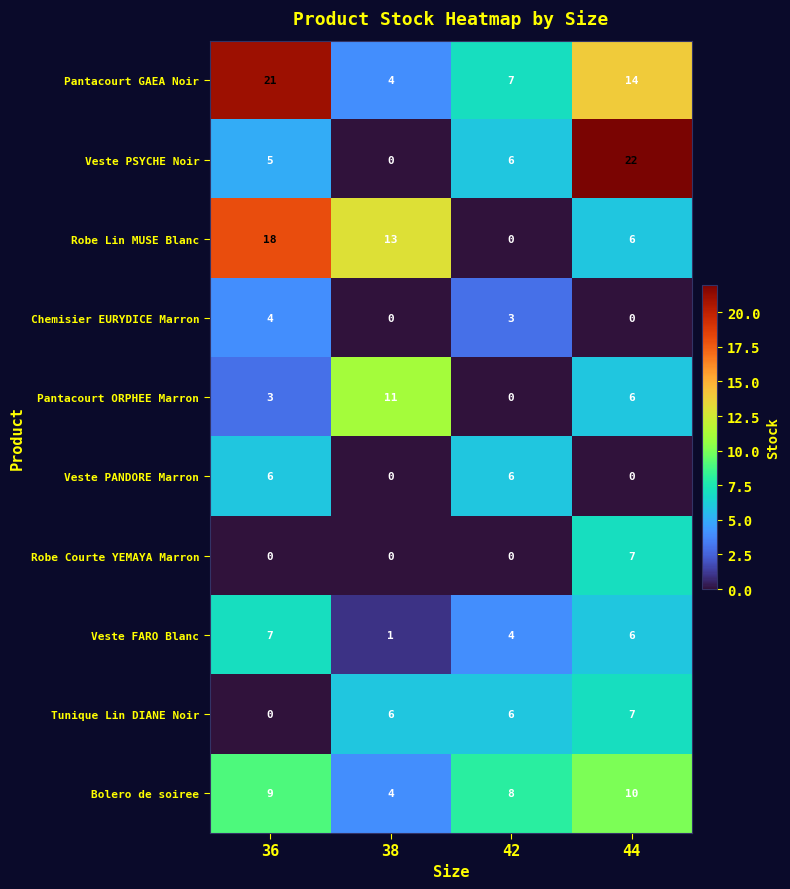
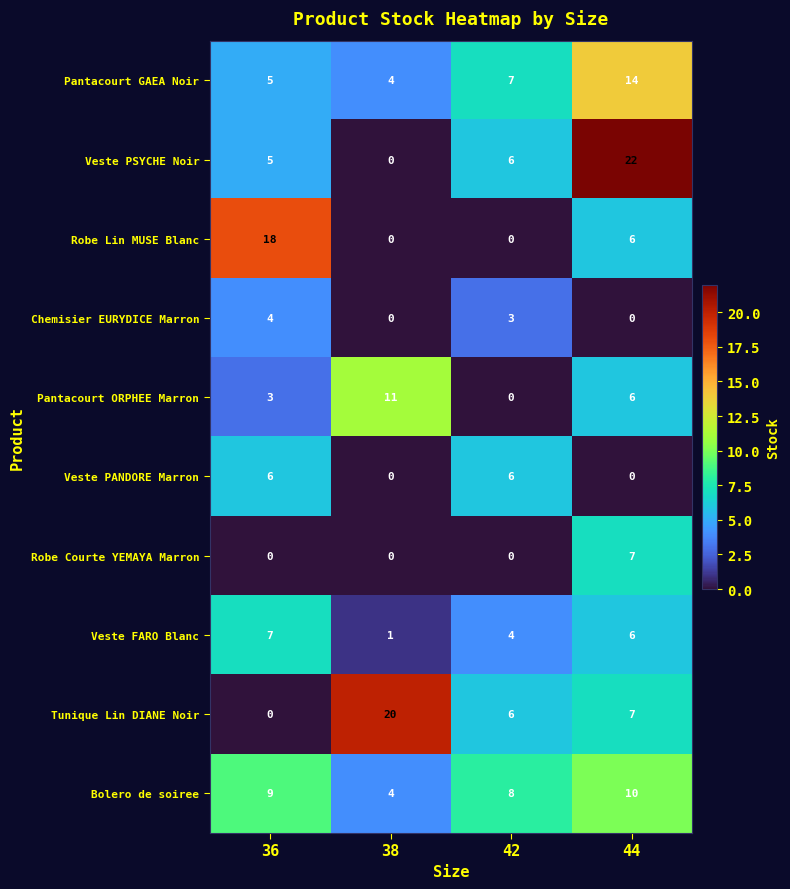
Pantacourt GAEA Noir, 36: 21 -> 5
Robe Lin MUSE Blanc, 38: 13 -> 0
Tunique Lin DIANE Noir, 38: 6 -> 20
